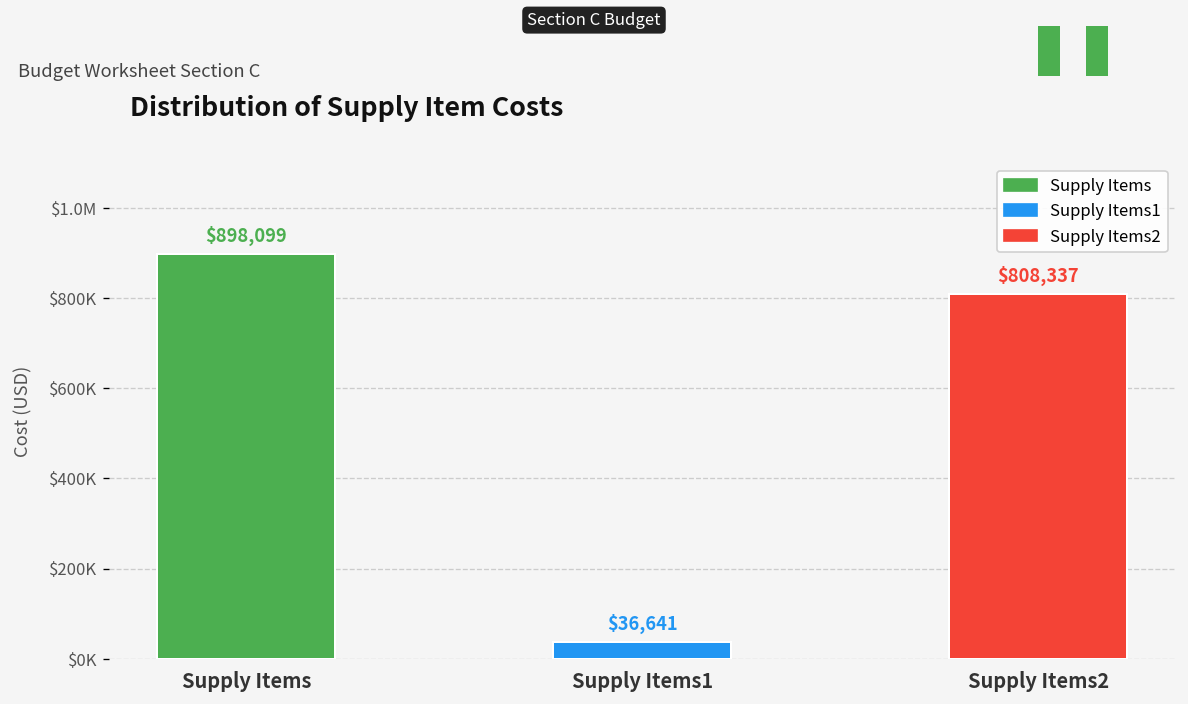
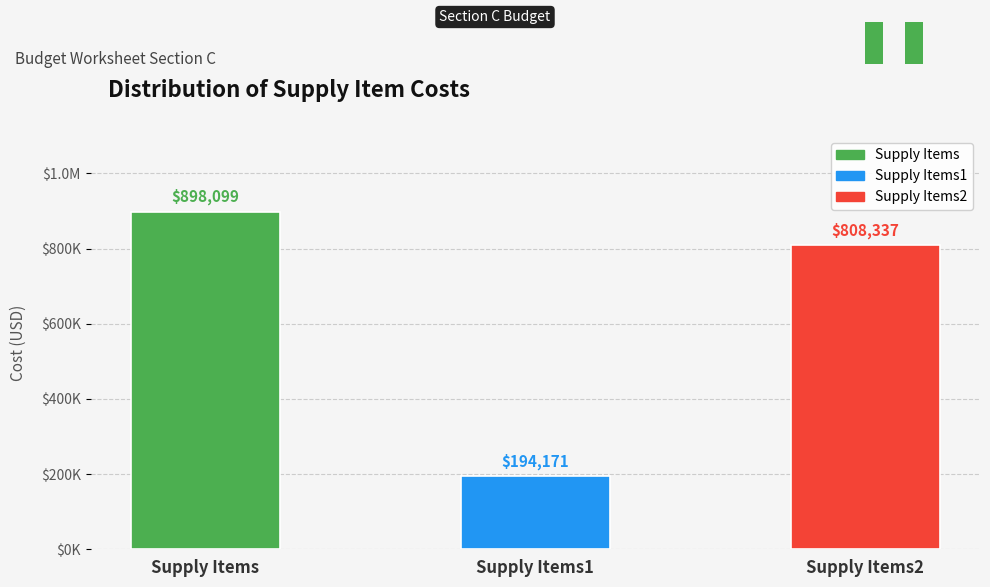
Supply Items1: $36,641 -> $194,171
